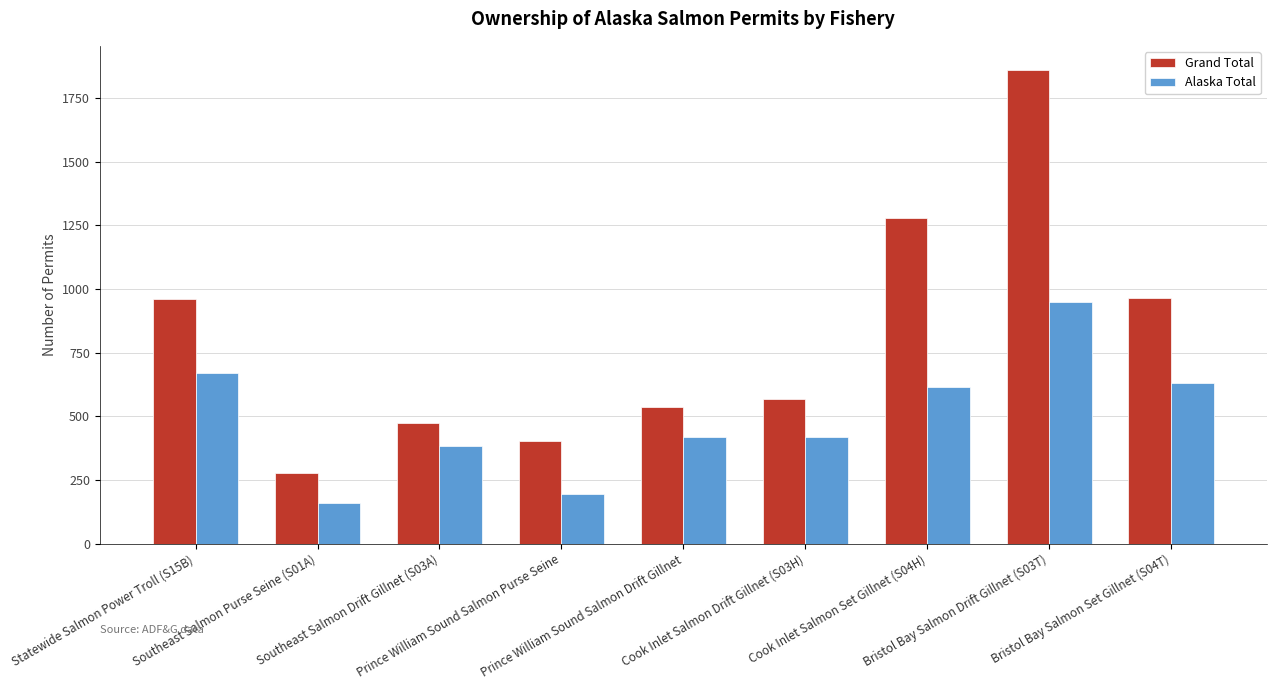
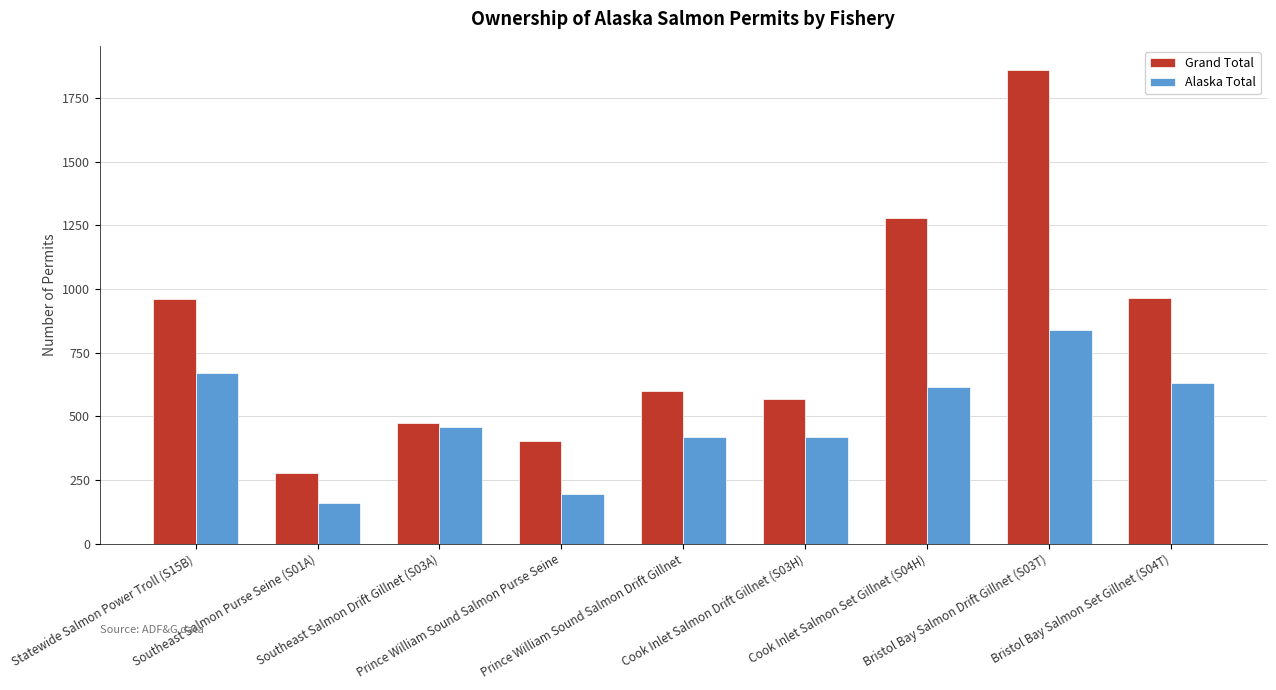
Alaska Total, Southeast Salmon Drift Gillnet (S03A): 390 -> 460
Grand Total, Prince William Sound Salmon Drift Gillnet: 540 -> 600
Alaska Total, Bristol Bay Salmon Drift Gillnet (S03T): 950 -> 840
